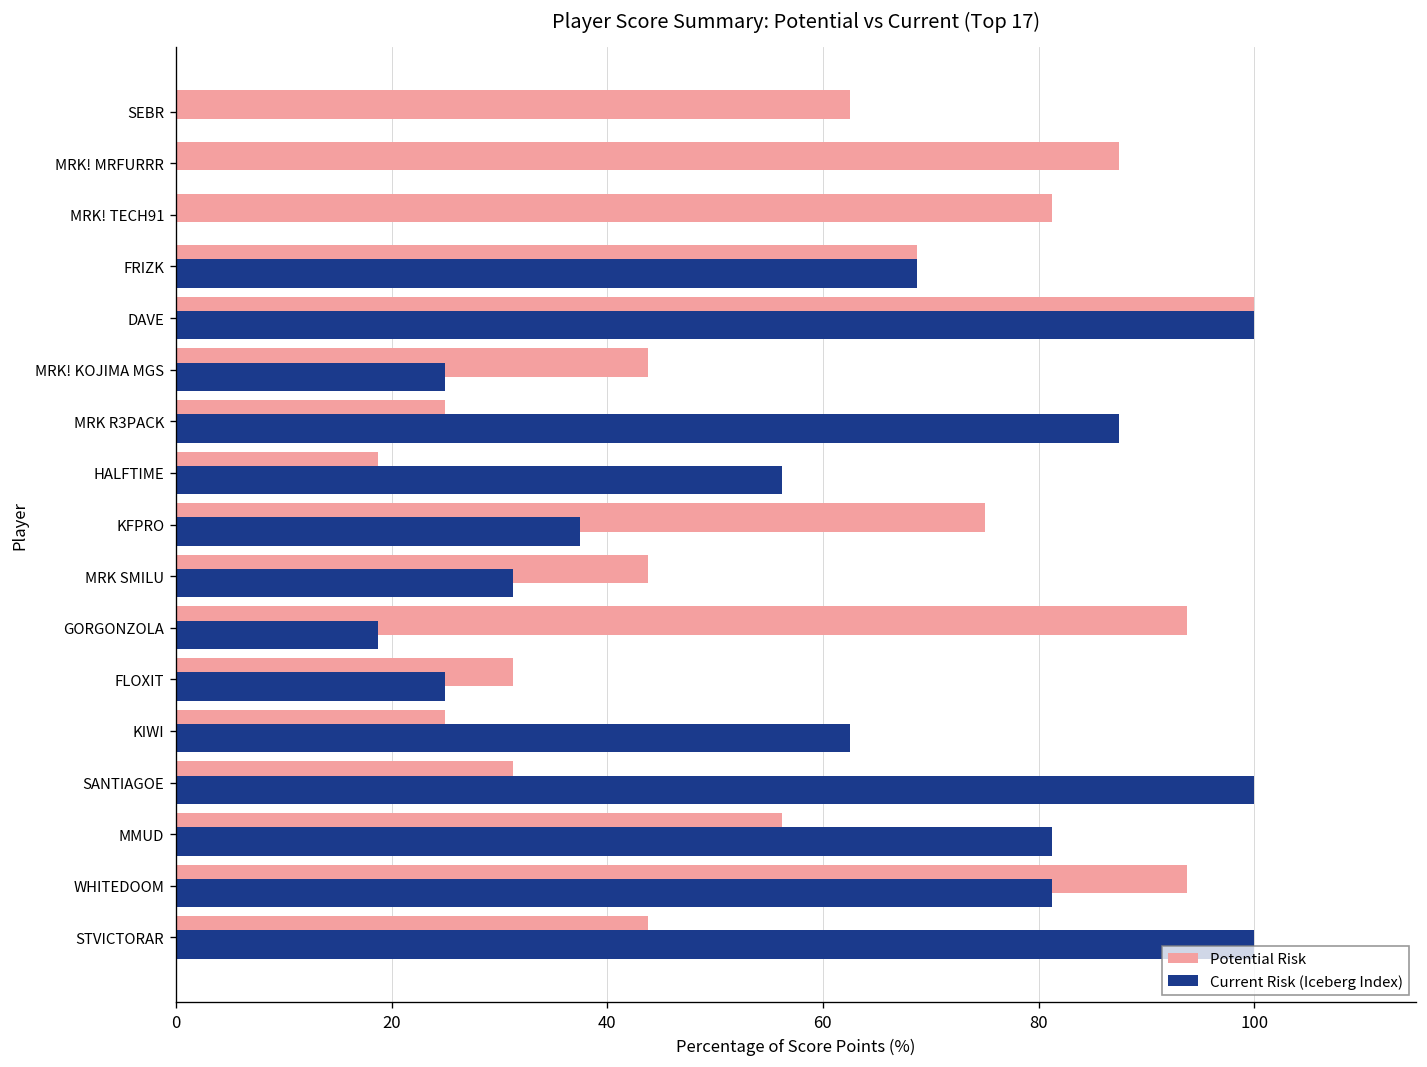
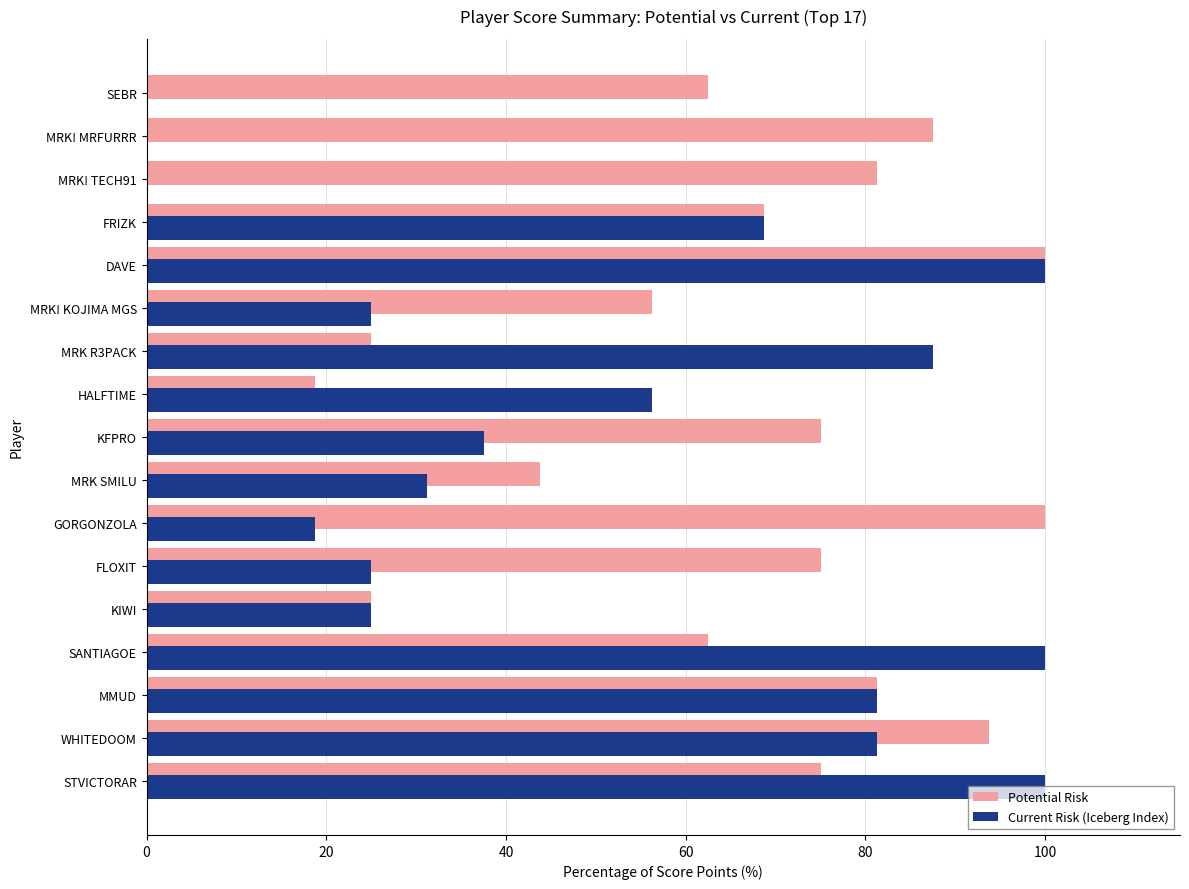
Potential Risk, MRK! KOJIMA MGS: 44 -> 56
Potential Risk, GORGONZOLA: 94 -> 100
Potential Risk, FLOXIT: 31 -> 75
Current Risk (Iceberg Index), KIWI: 63 -> 25
Potential Risk, SANTIAGOE: 31 -> 63
Potential Risk, MMUD: 56 -> 81
Potential Risk, STVICTORAR: 44 -> 75
